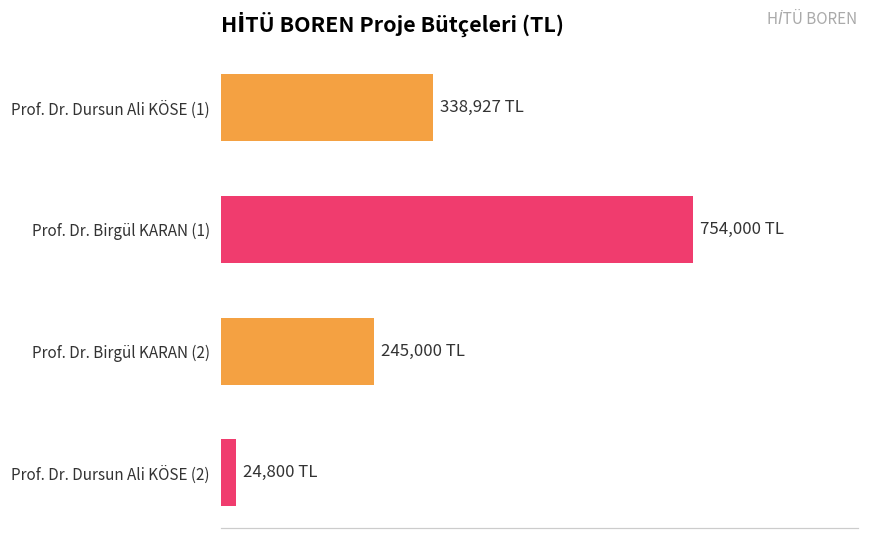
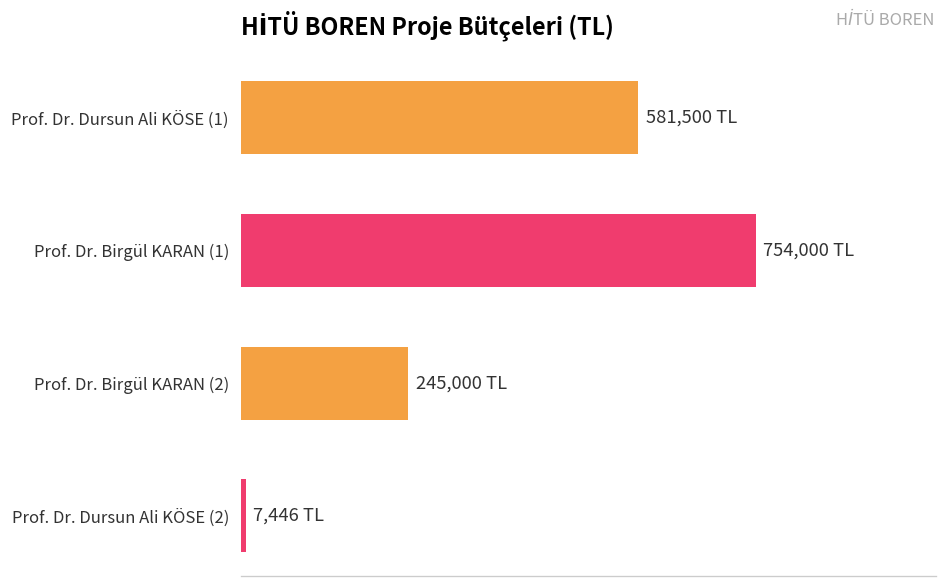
Prof. Dr. Dursun Ali KÖSE (1): 338,927 -> 581,500
Prof. Dr. Dursun Ali KÖSE (2): 24,800 -> 7,446
